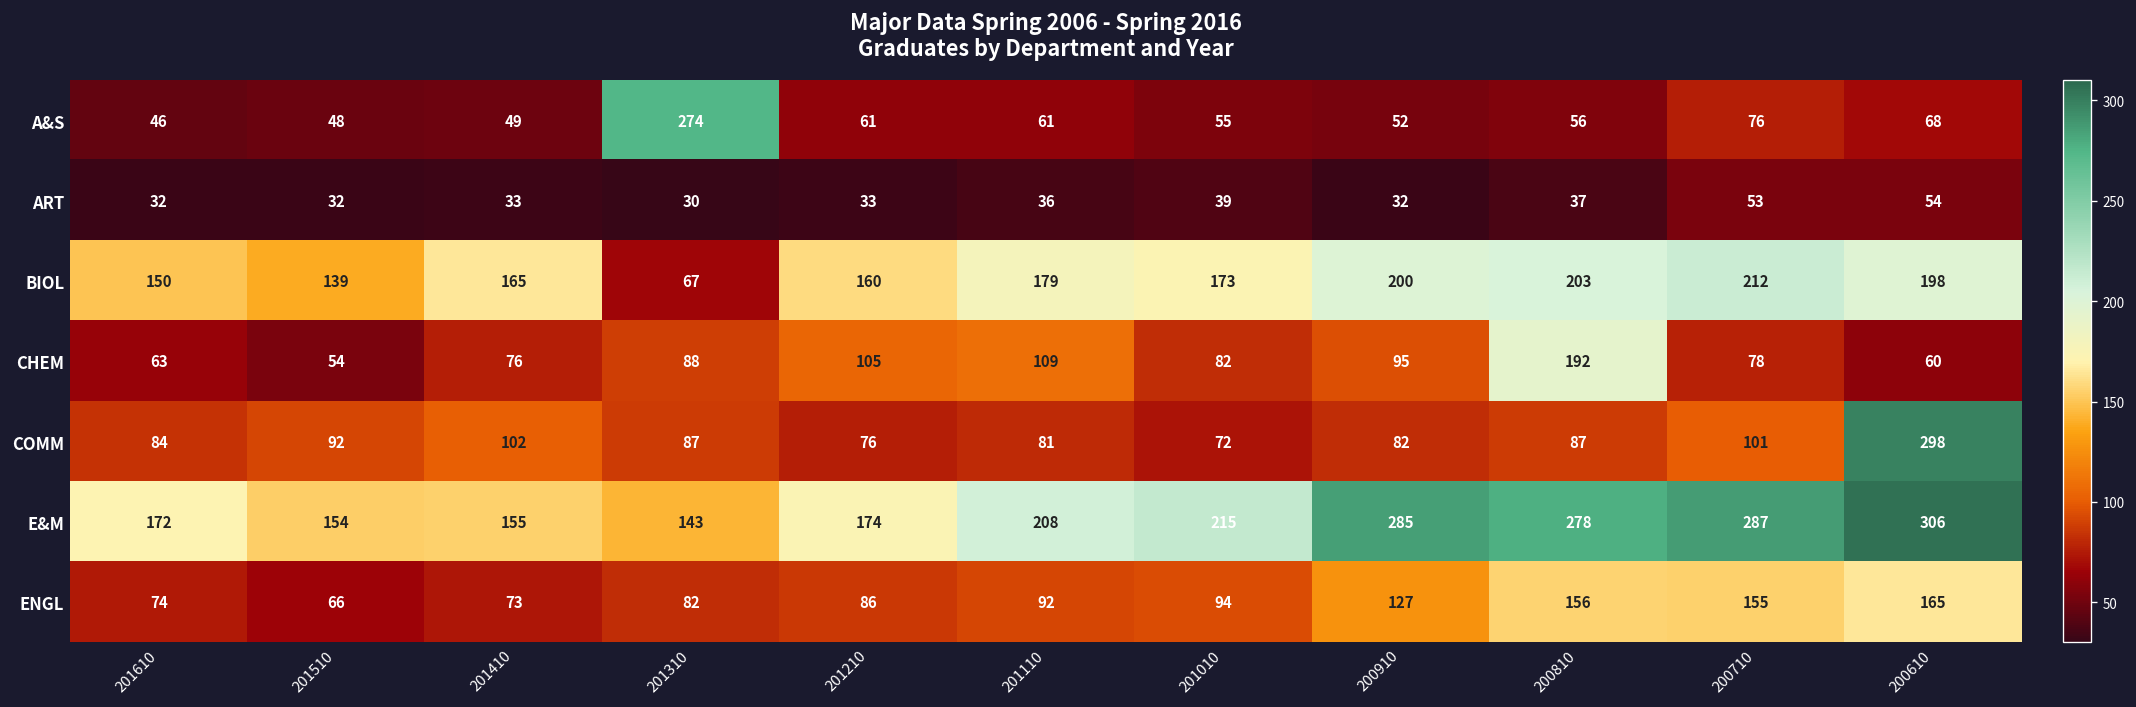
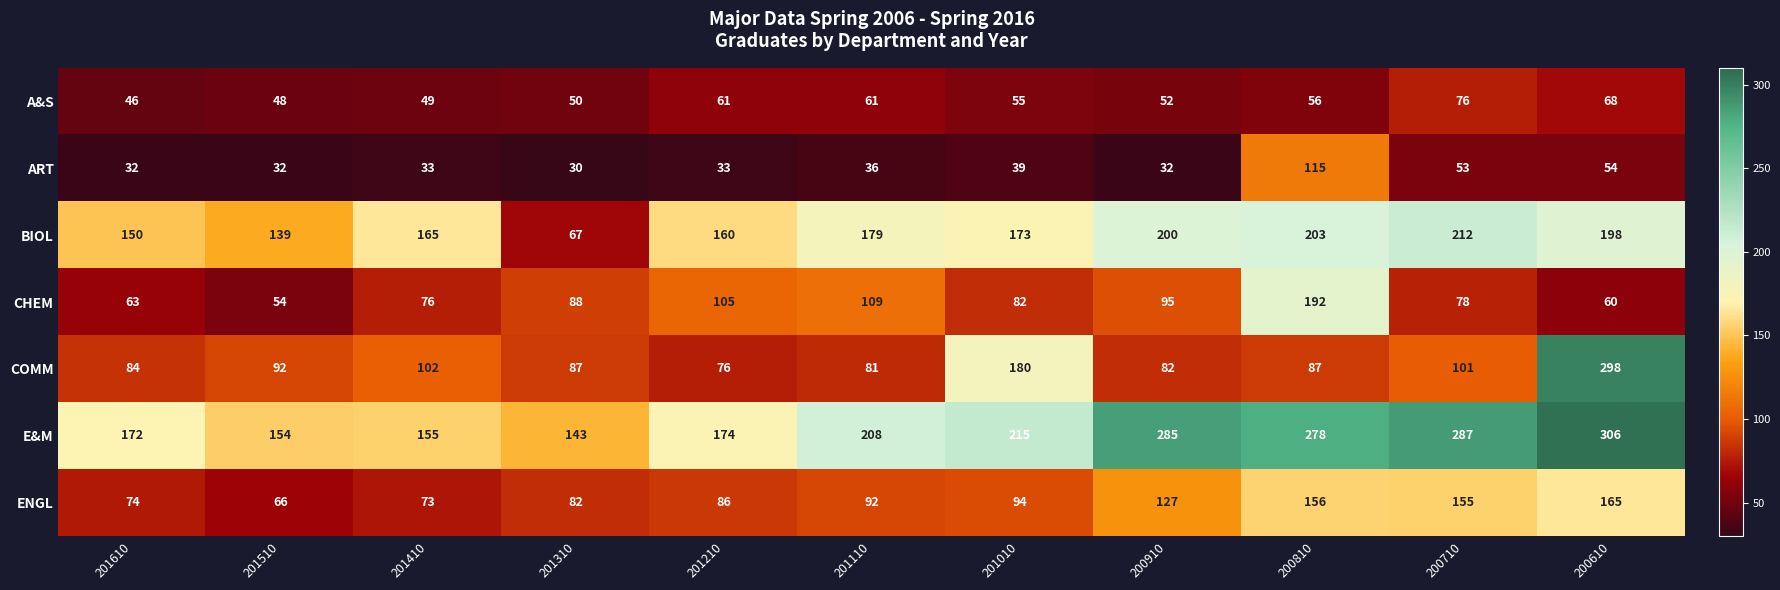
A&S, 201310: 274 -> 50
ART, 200810: 37 -> 115
COMM, 201010: 72 -> 180
